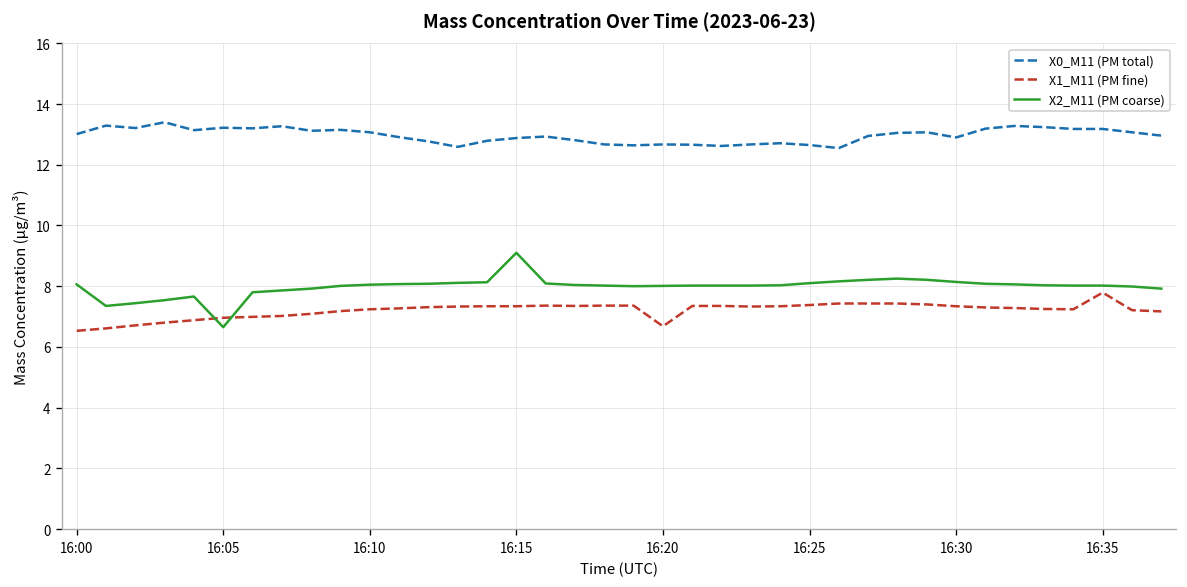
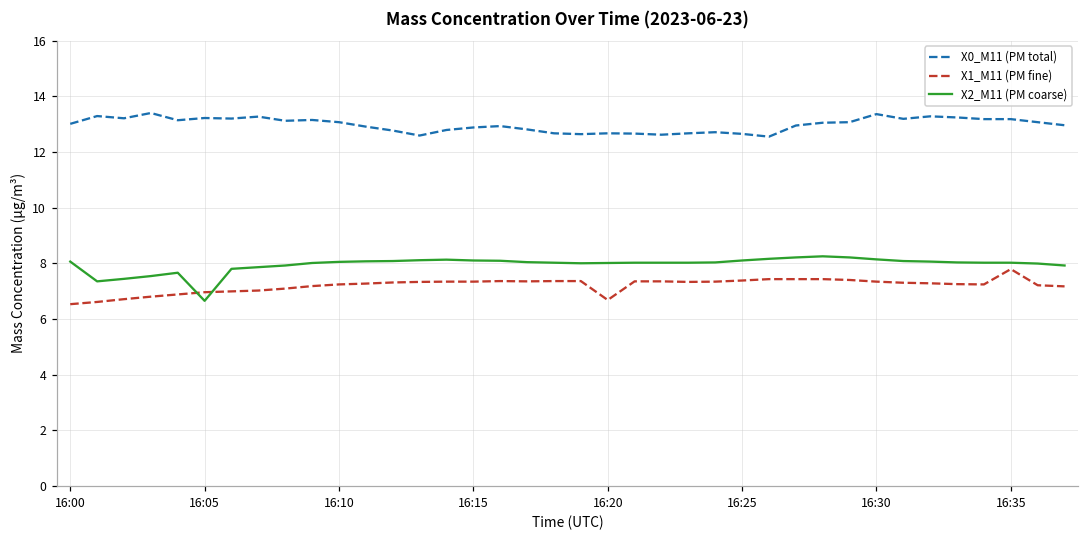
X2_M11 (PM coarse), 16:15: 9.1 -> 8.1
X0_M11 (PM total), 16:30: 12.9 -> 13.4
